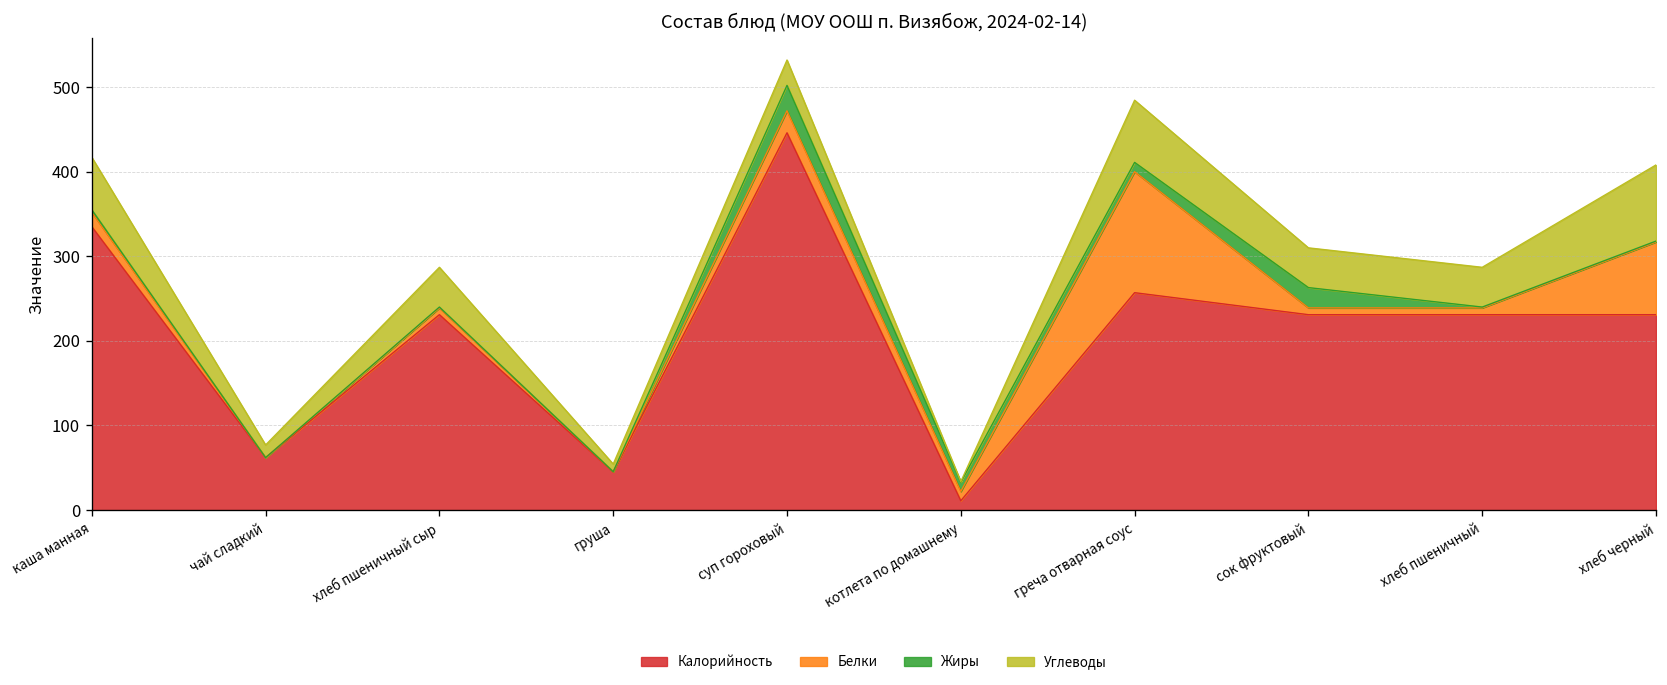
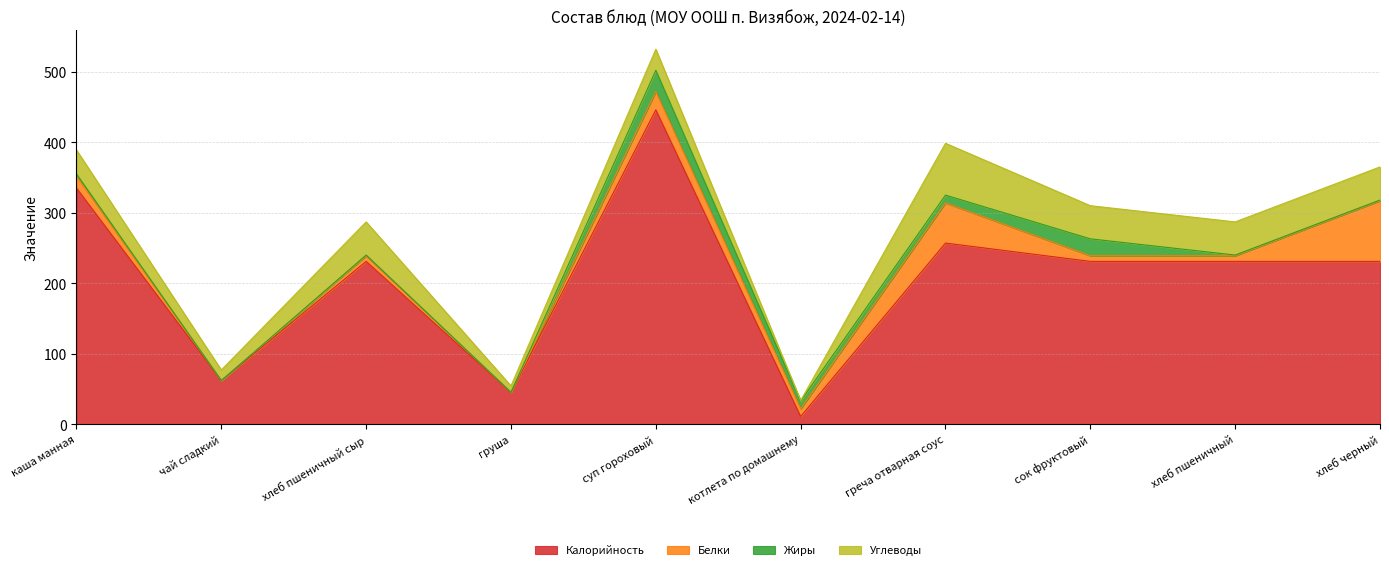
Углеводы, каша манная: 60 -> 30
Белки, греча отварная соус: 140 -> 60
Углеводы, хлеб черный: 90 -> 50
